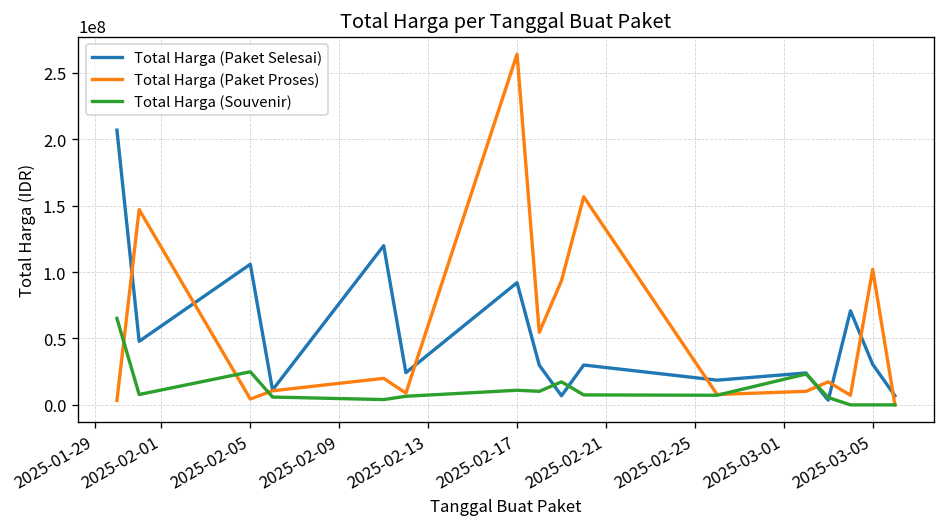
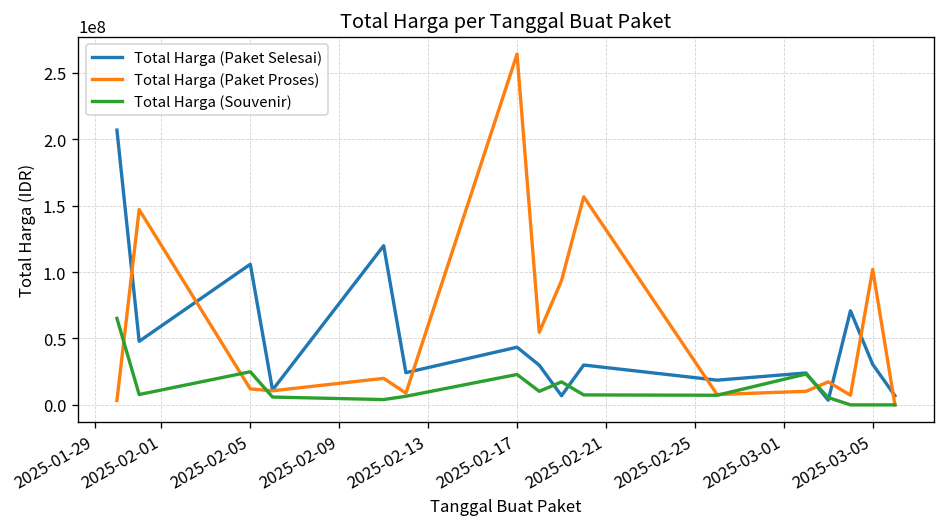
Total Harga (Paket Proses), 2025-02-05: 4000000 -> 12000000
Total Harga (Paket Selesai), 2025-02-17: 92000000 -> 43000000
Total Harga (Souvenir), 2025-02-17: 11000000 -> 23000000
